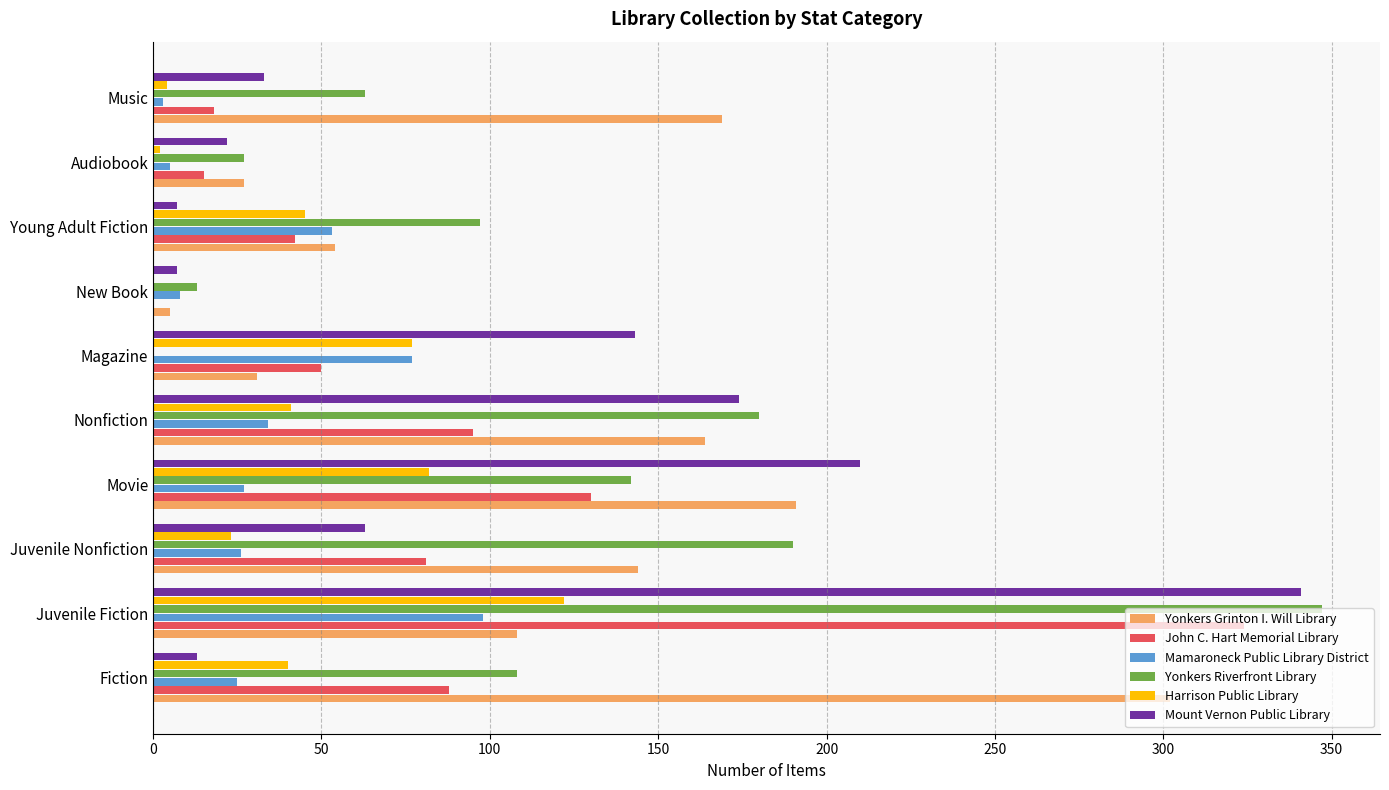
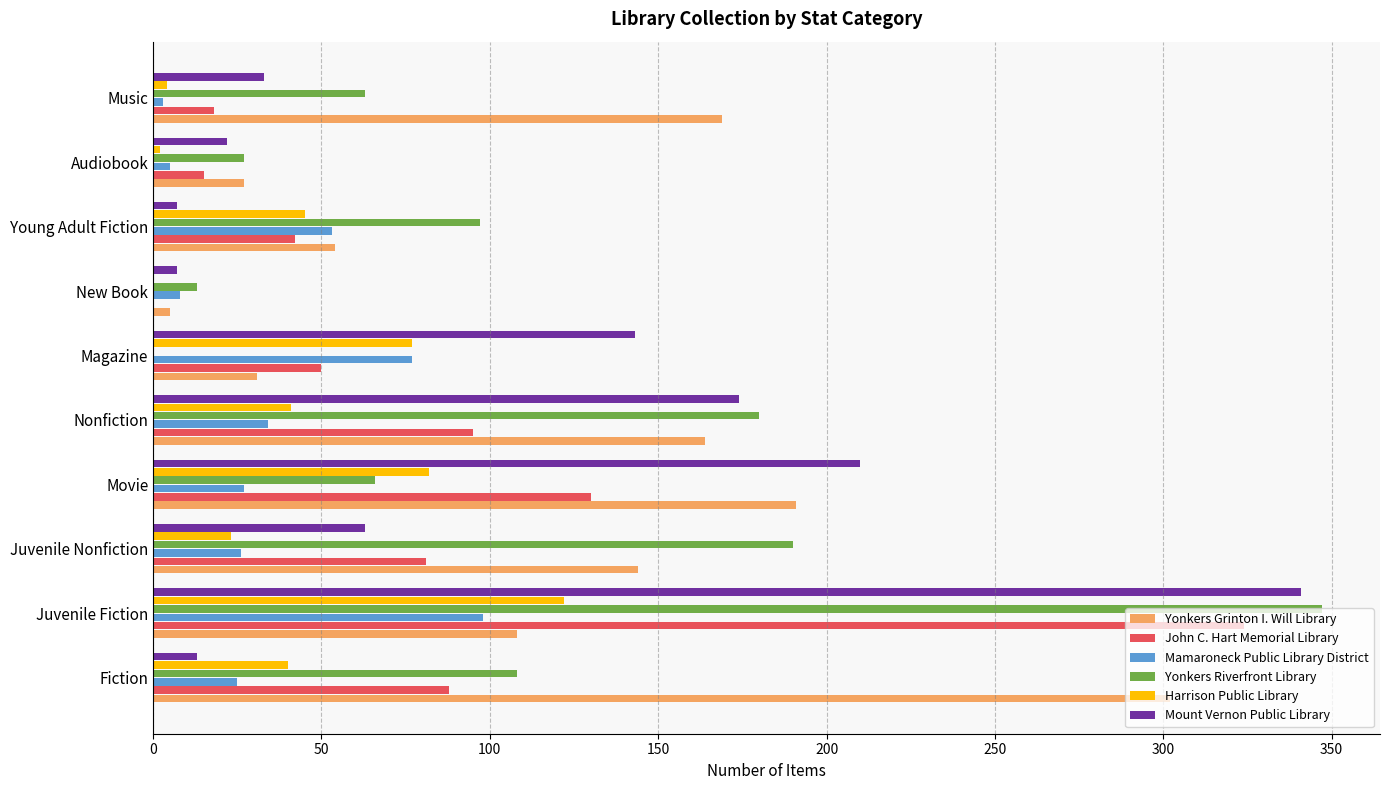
Yonkers Riverfront Library, Movie: 142 -> 66
